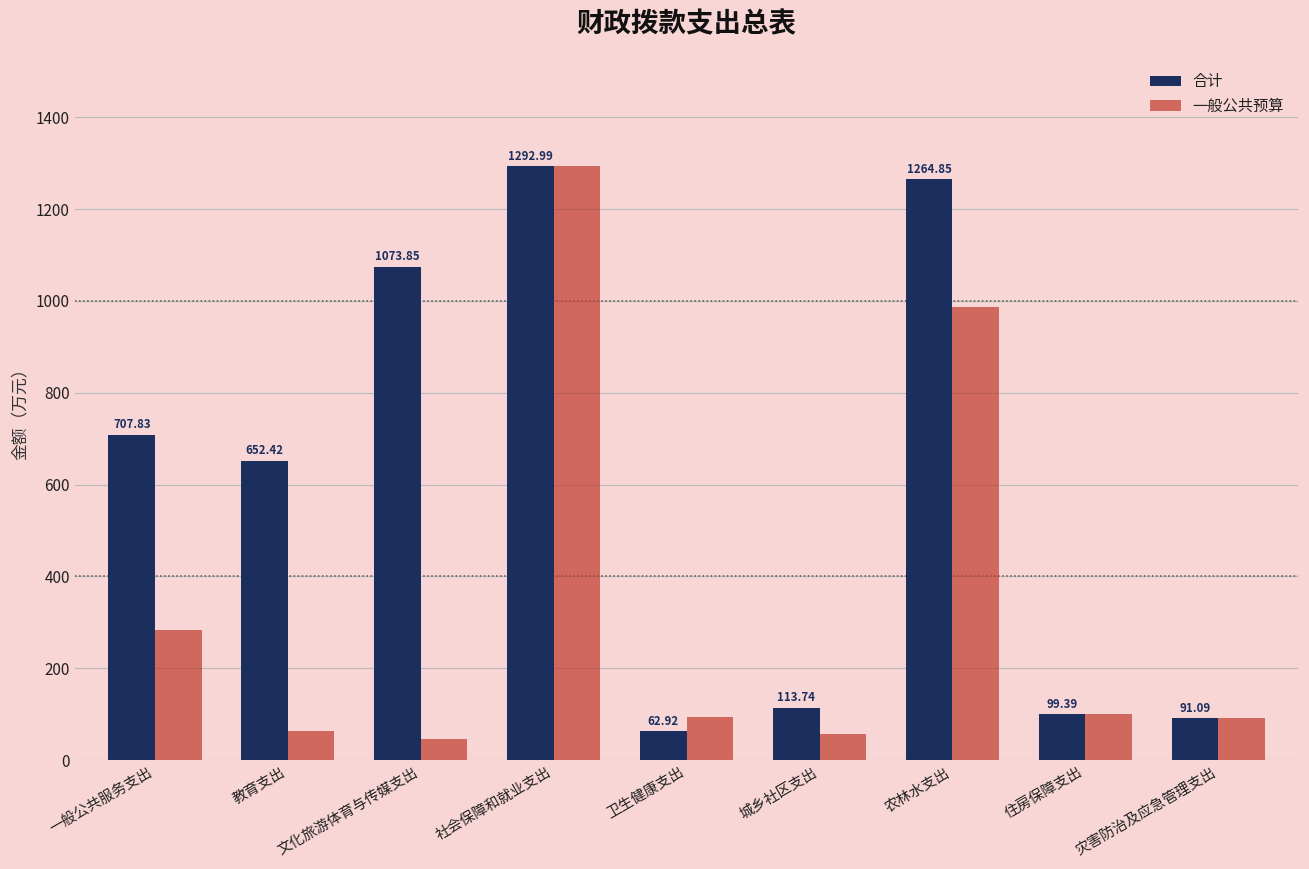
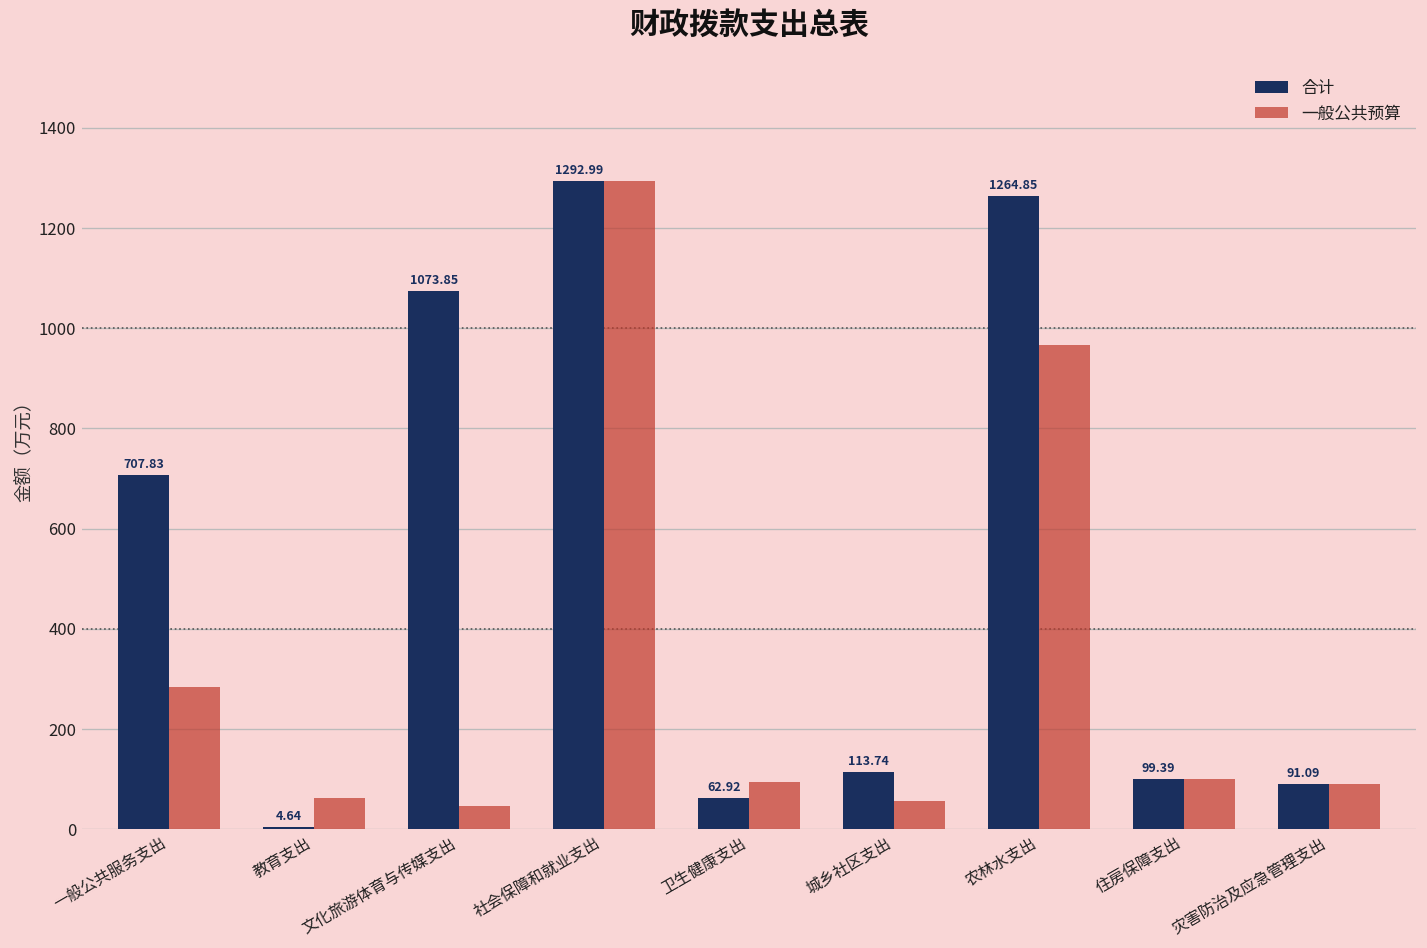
合计, 教育支出: 652.42 -> 4.64
一般公共预算, 农林水支出: 990 -> 970
